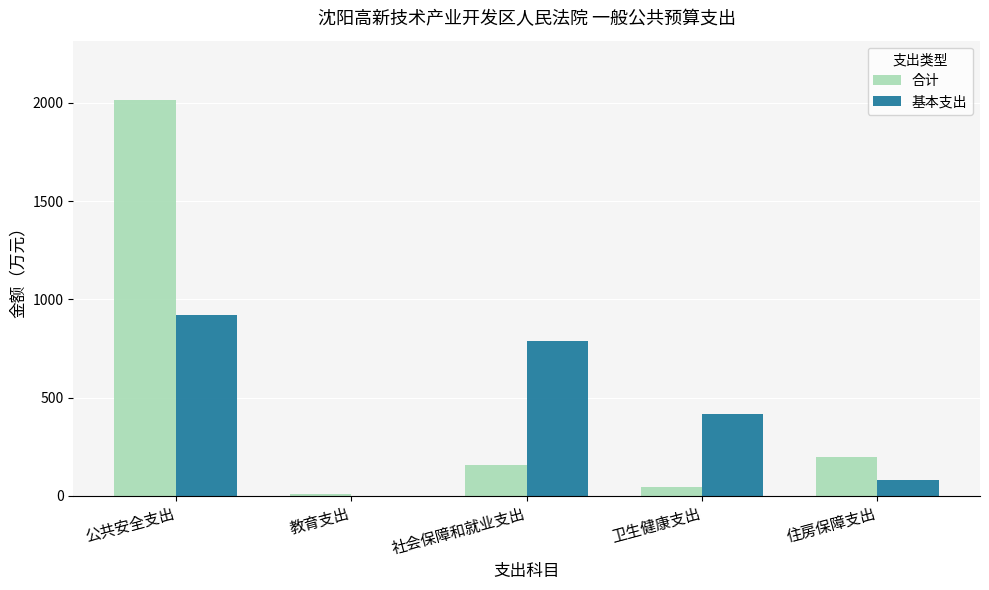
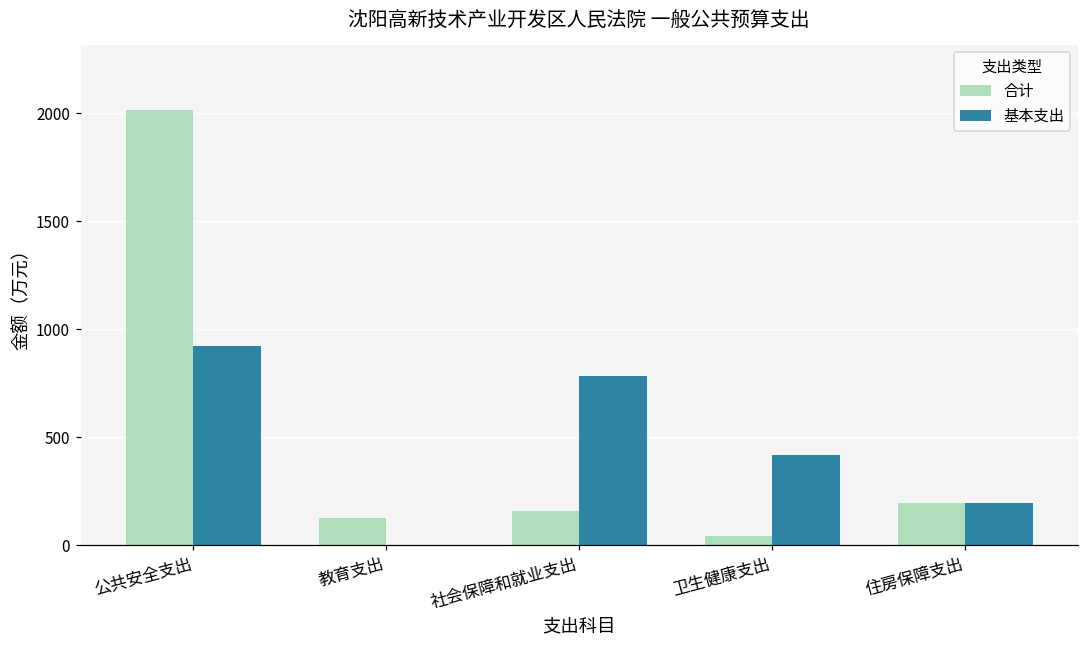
合计, 教育支出: 10 -> 130
基本支出, 住房保障支出: 80 -> 200
